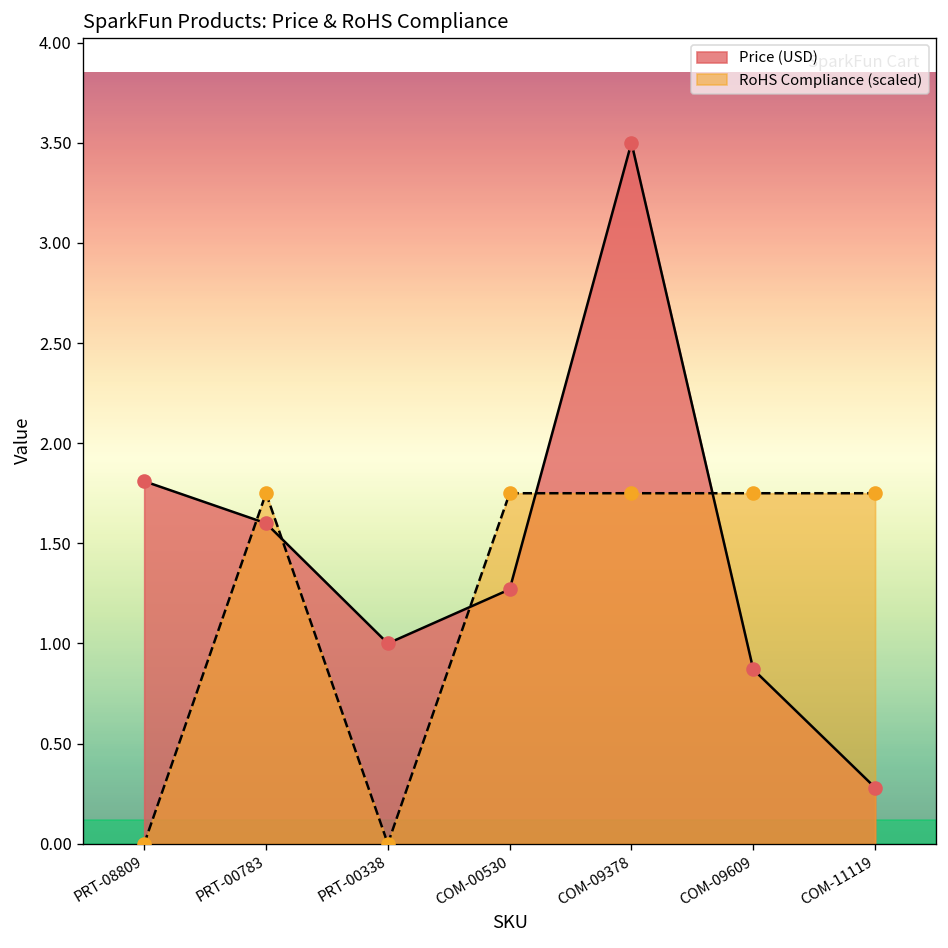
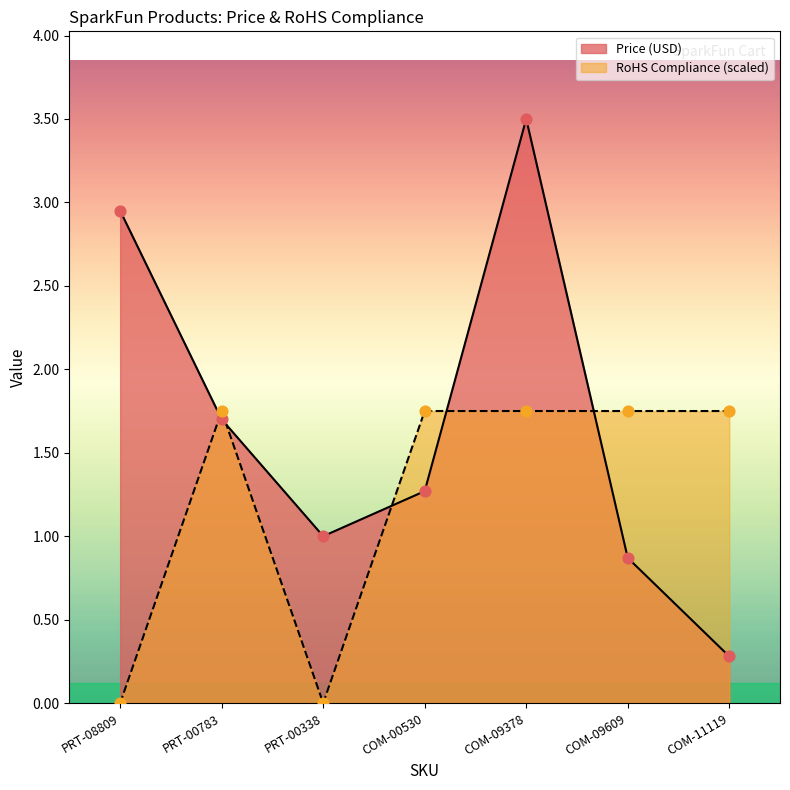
Price (USD), PRT-08809: 1.81 -> 2.95
Price (USD), PRT-00783: 1.6 -> 1.7
